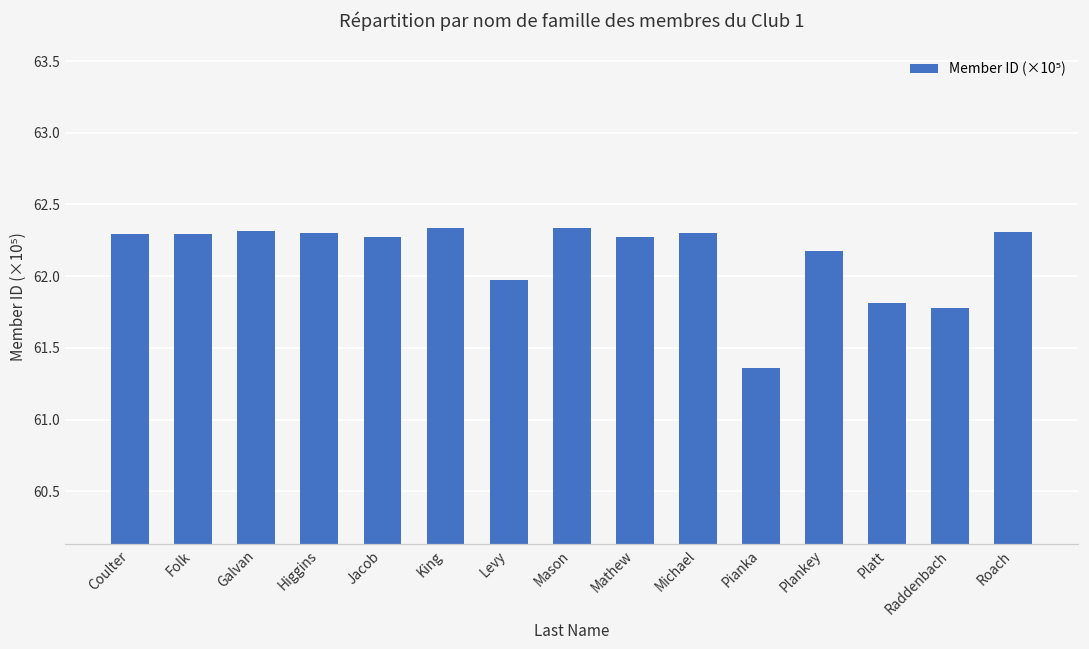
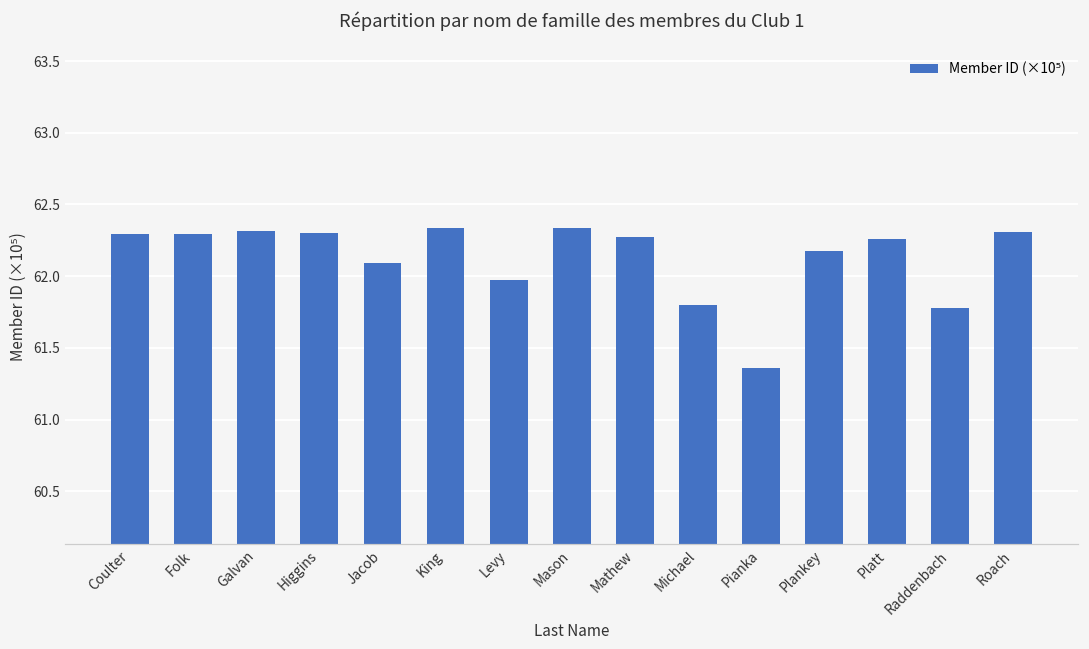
Jacob: 62.27 -> 62.09
Michael: 62.30 -> 61.80
Platt: 61.82 -> 62.26
